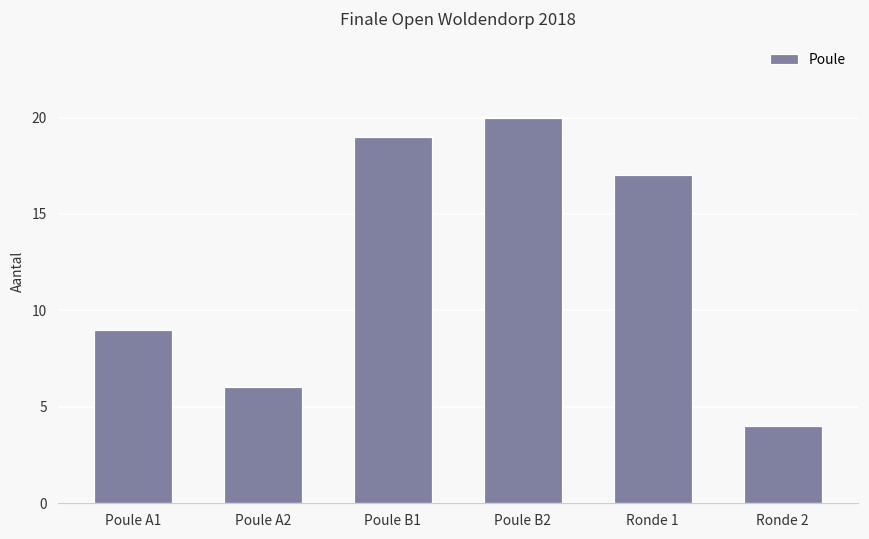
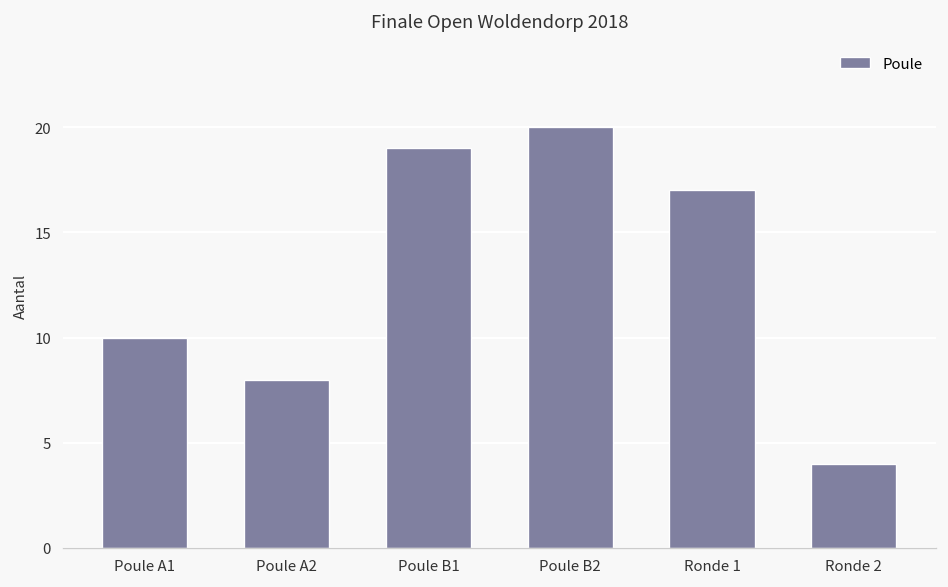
Poule A1: 9 -> 10
Poule A2: 6 -> 8
